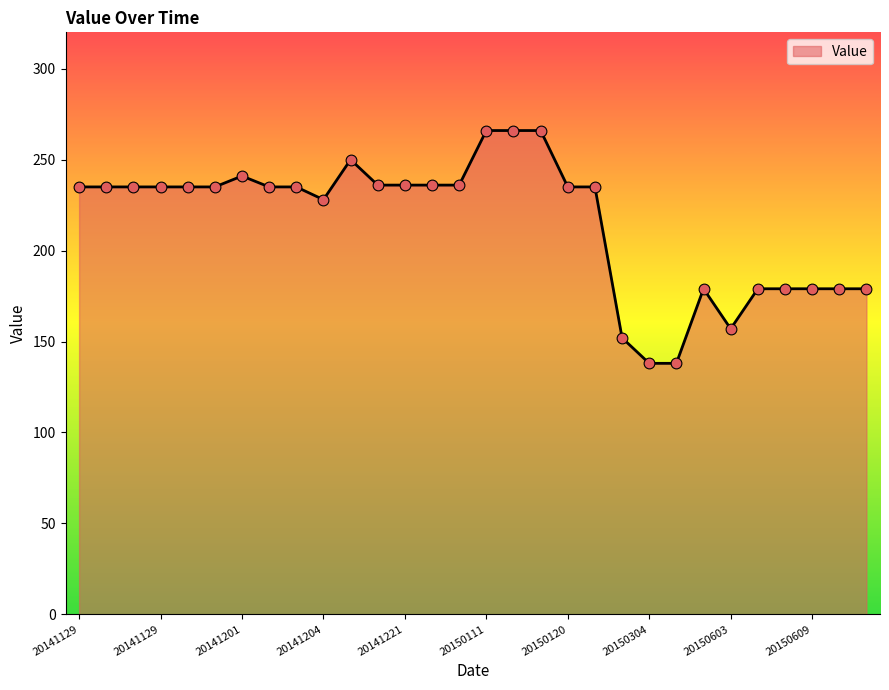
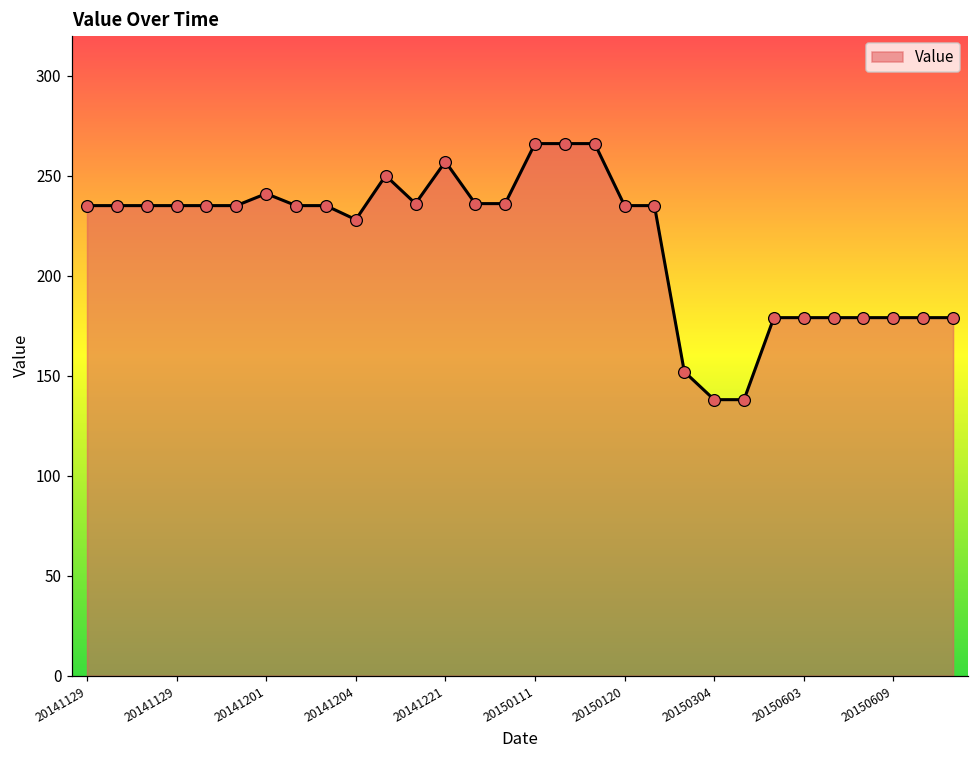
20141221: 236 -> 257
20150603: 157 -> 179
